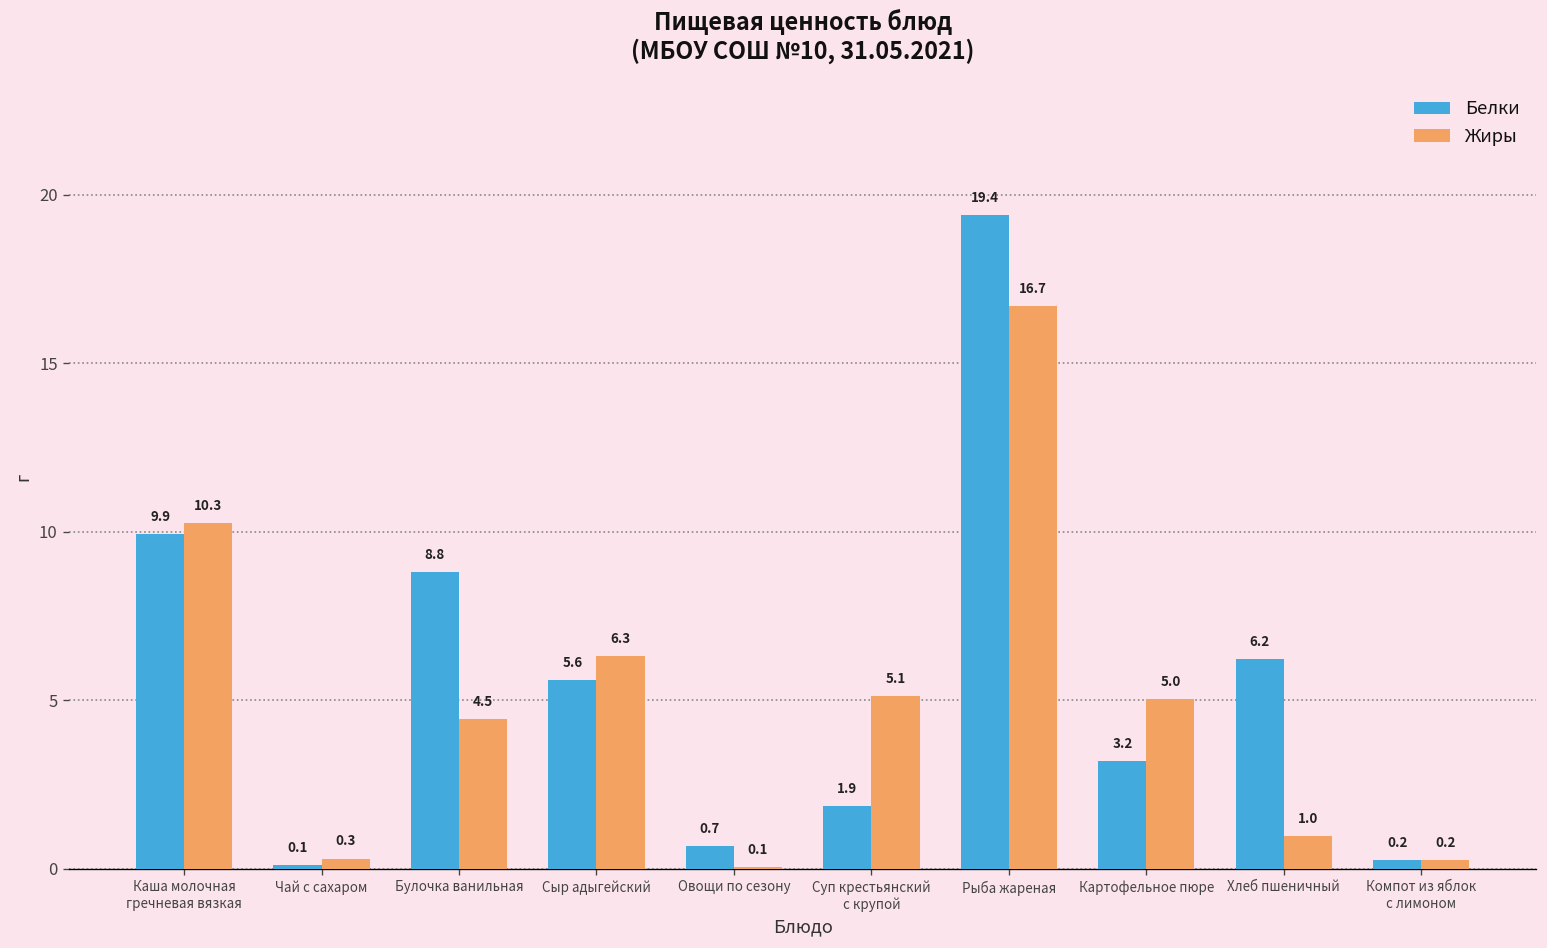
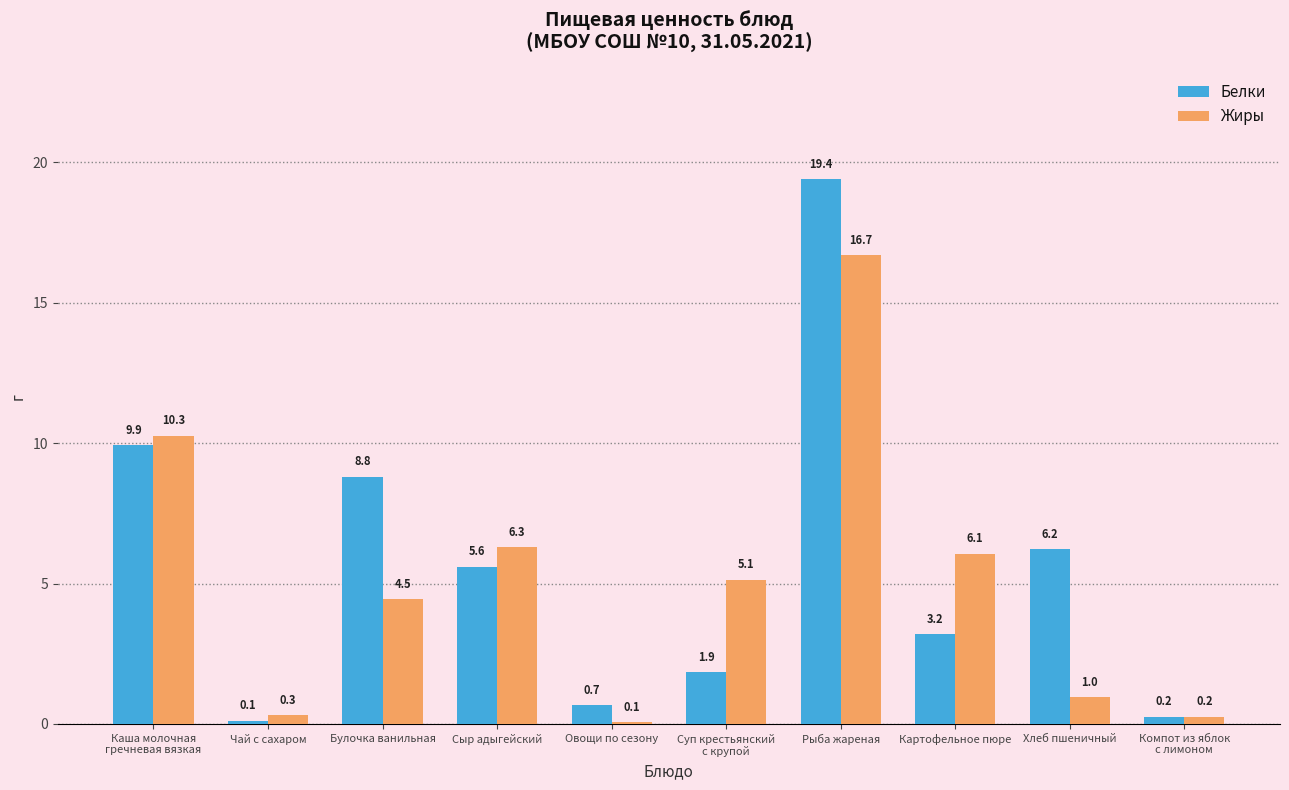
Жиры, Картофельное пюре: 5.0 -> 6.1
